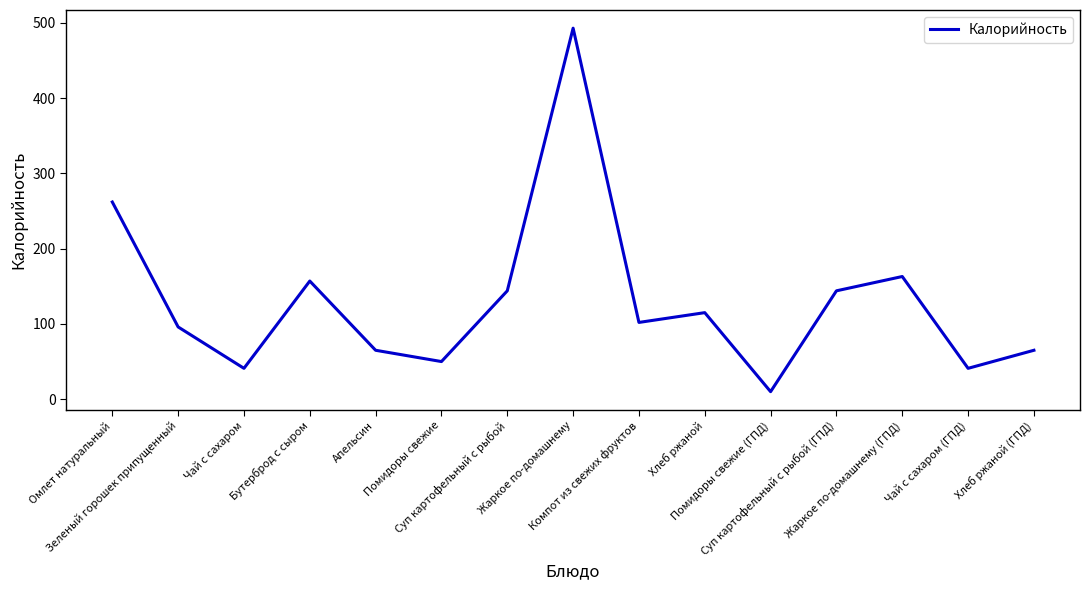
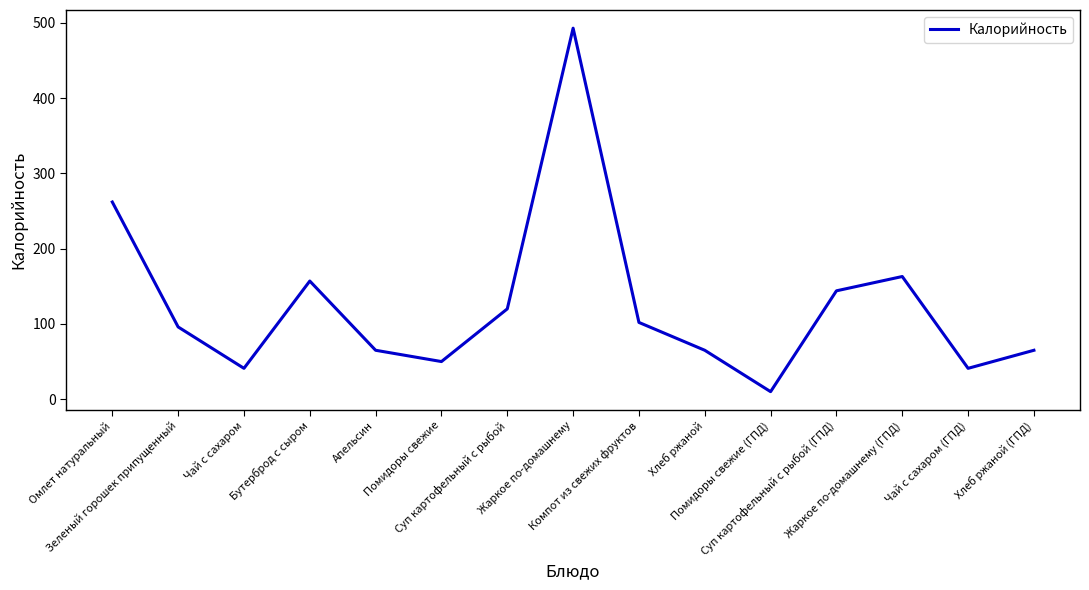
Суп картофельный с рыбой: 140 -> 120
Хлеб ржаной: 120 -> 70
